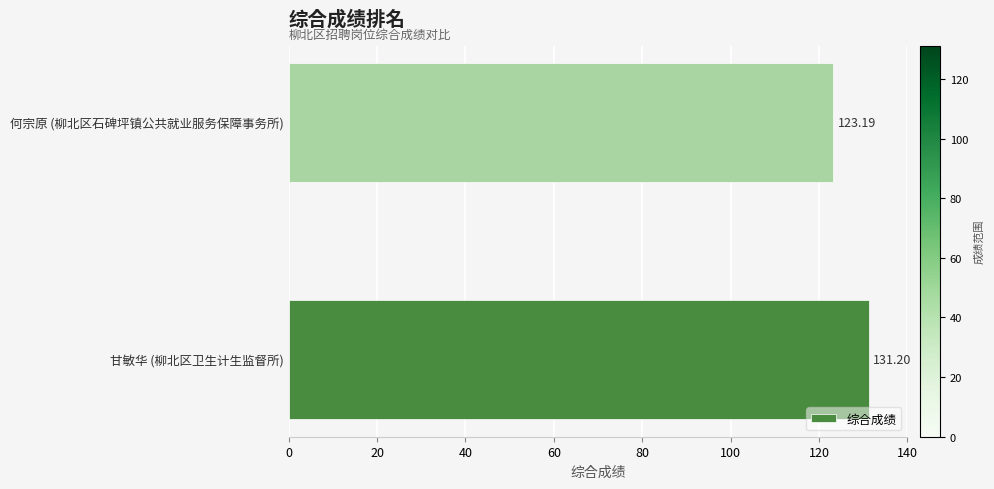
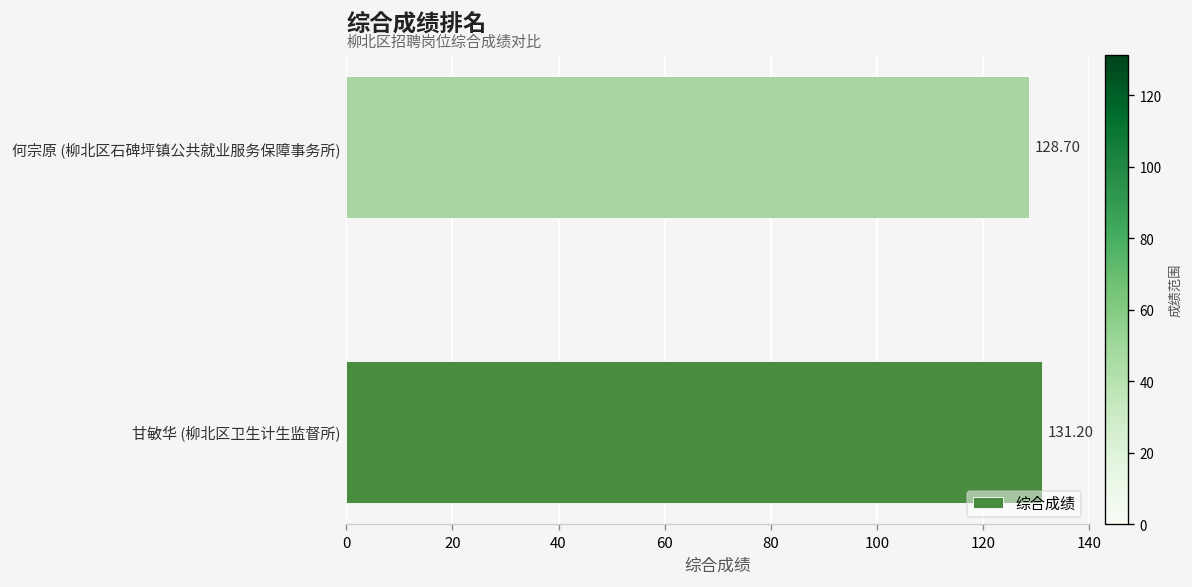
何宗原 (柳北区石碑坪镇公共就业服务保障事务所): 123.19 -> 128.70
